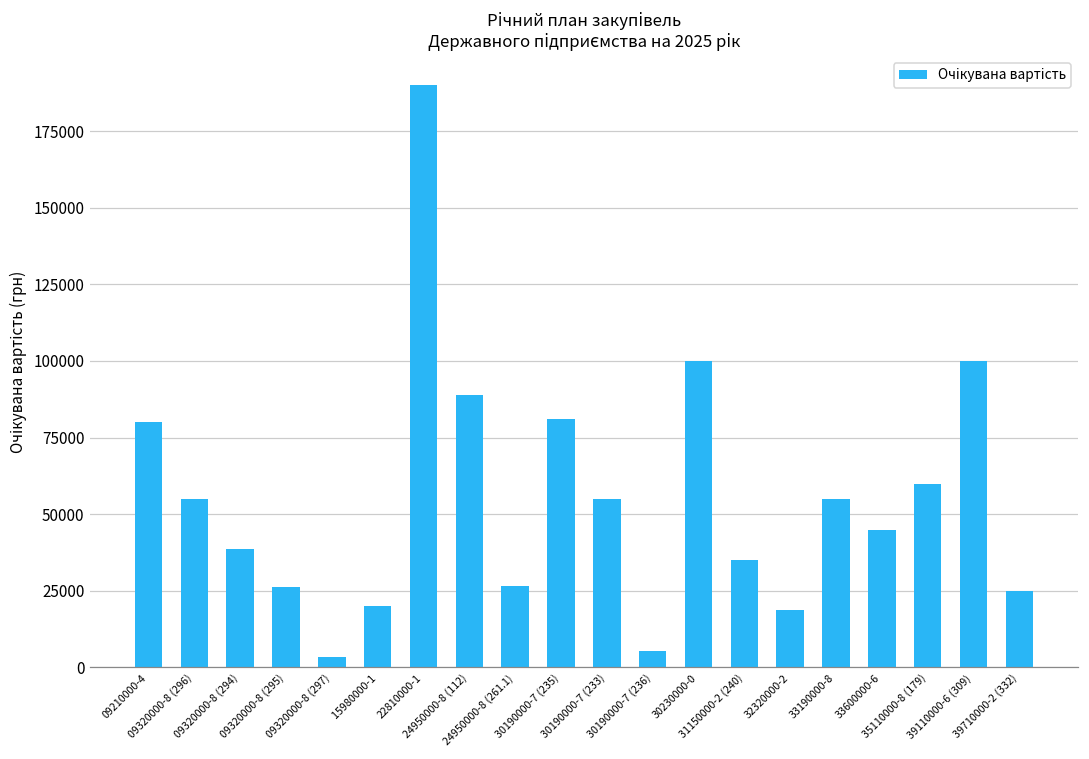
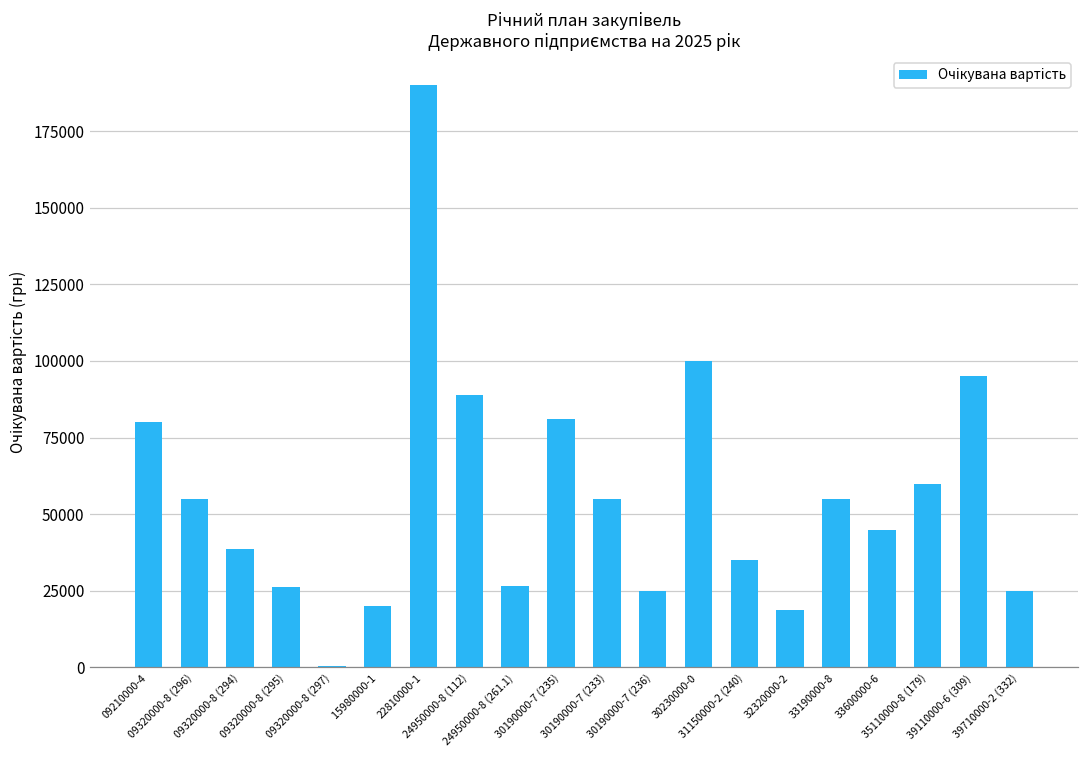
09320000-8 (297): 3000 -> 0
30190000-7 (236): 5000 -> 25000
39110000-6 (309): 100000 -> 95000
